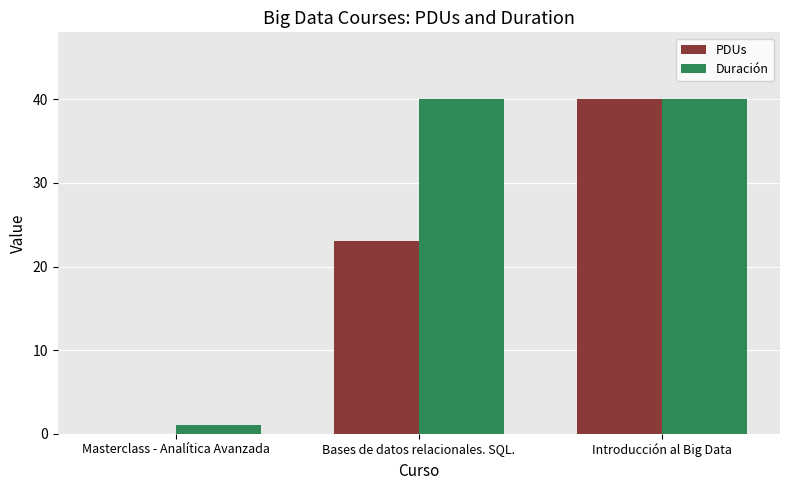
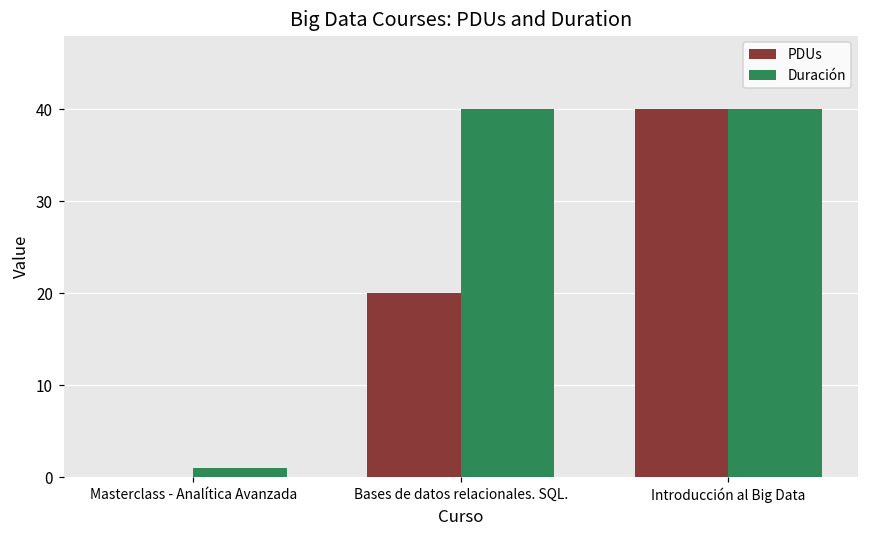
PDUs, Bases de datos relacionales. SQL.: 23 -> 20
